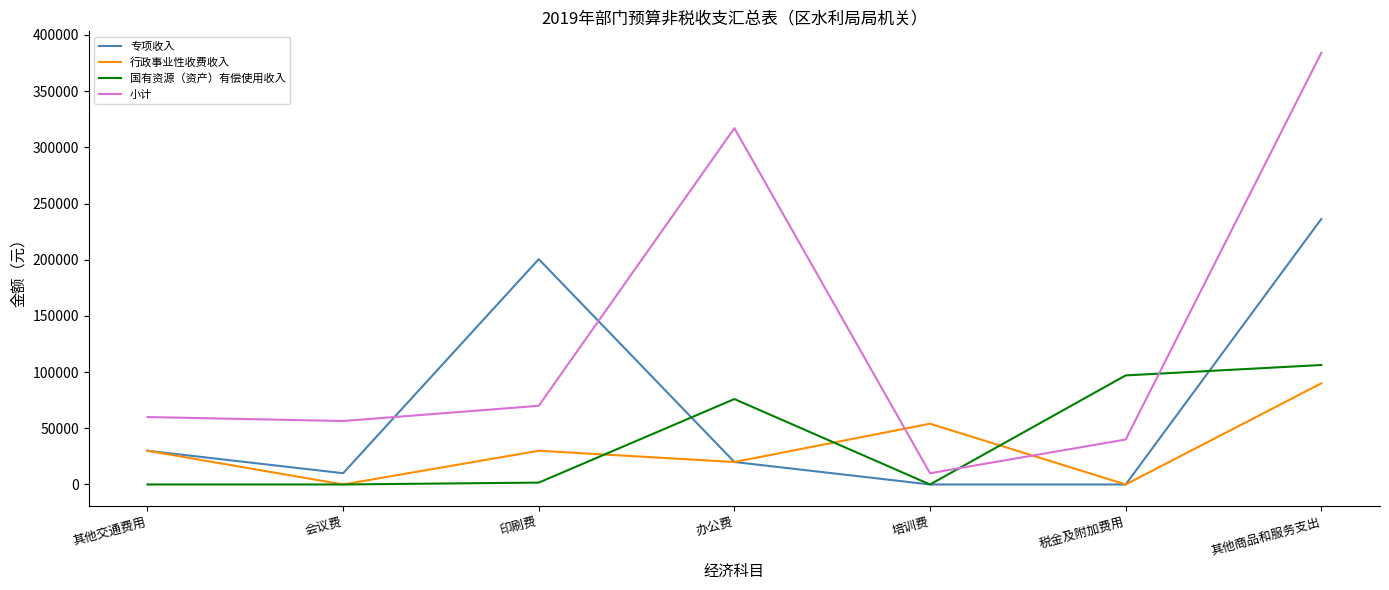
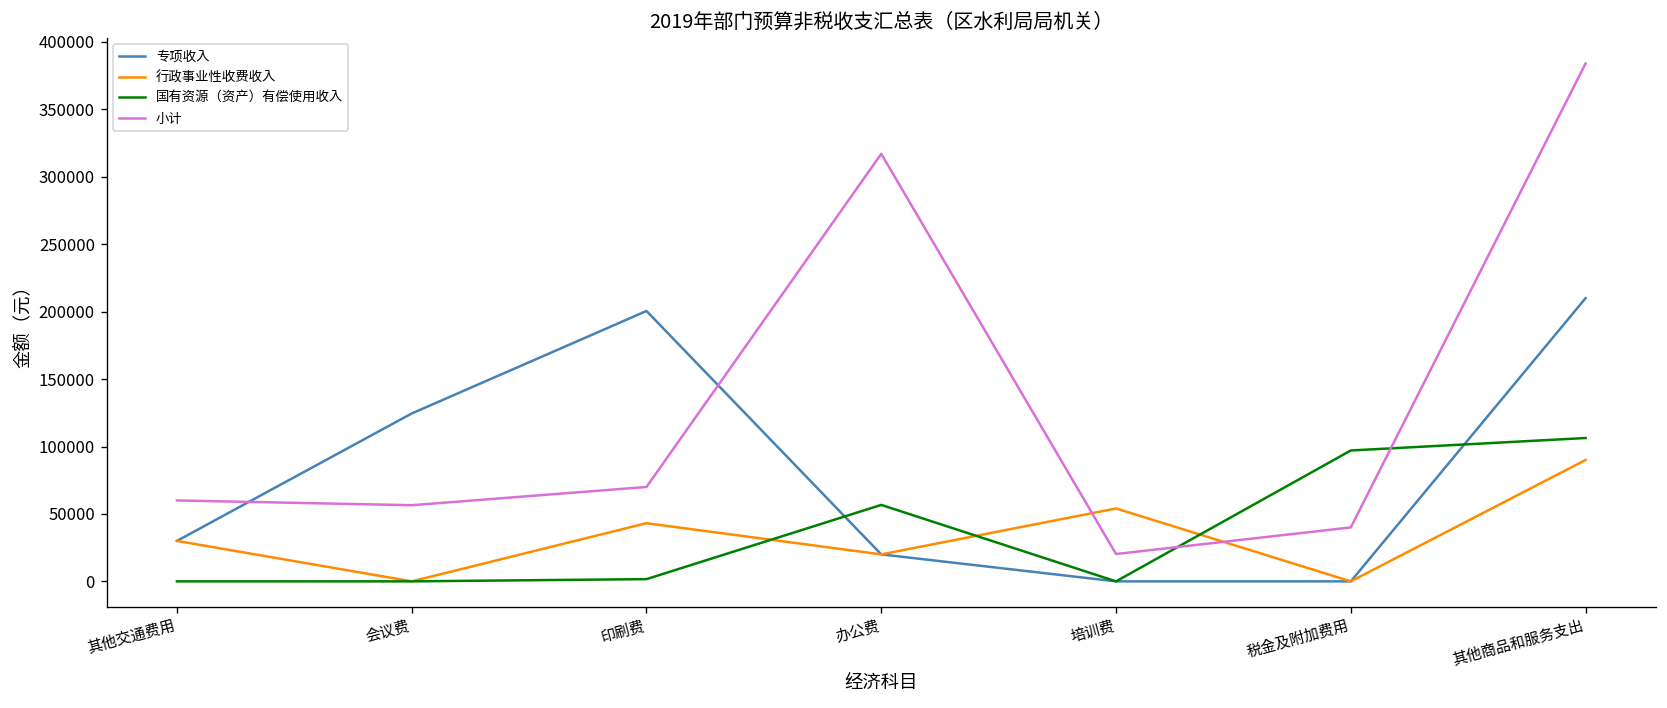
专项收入, 会议费: 10000 -> 124000
行政事业性收费收入, 印刷费: 30000 -> 43000
国有资源（资产）有偿使用收入, 办公费: 76000 -> 57000
小计, 培训费: 10000 -> 20000
专项收入, 其他商品和服务支出: 236000 -> 210000
